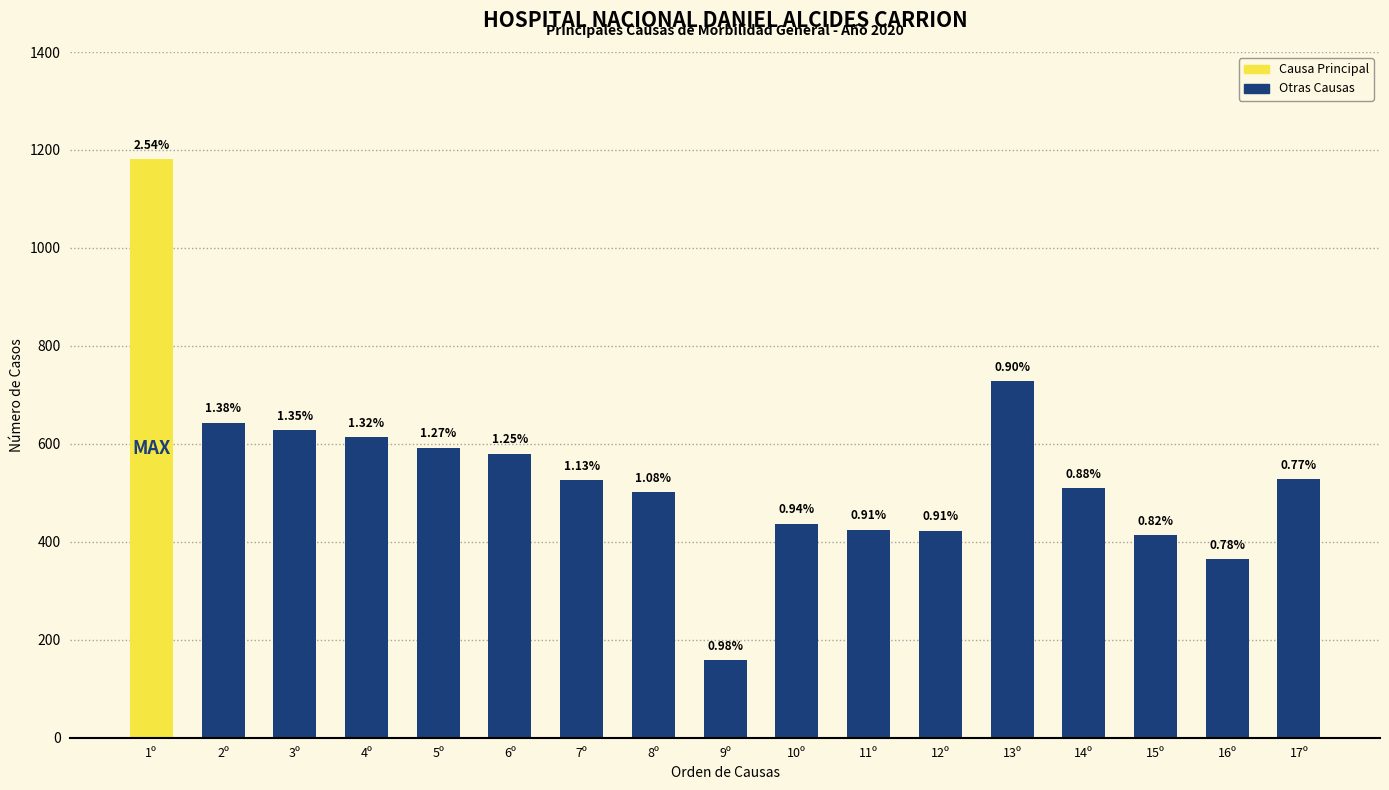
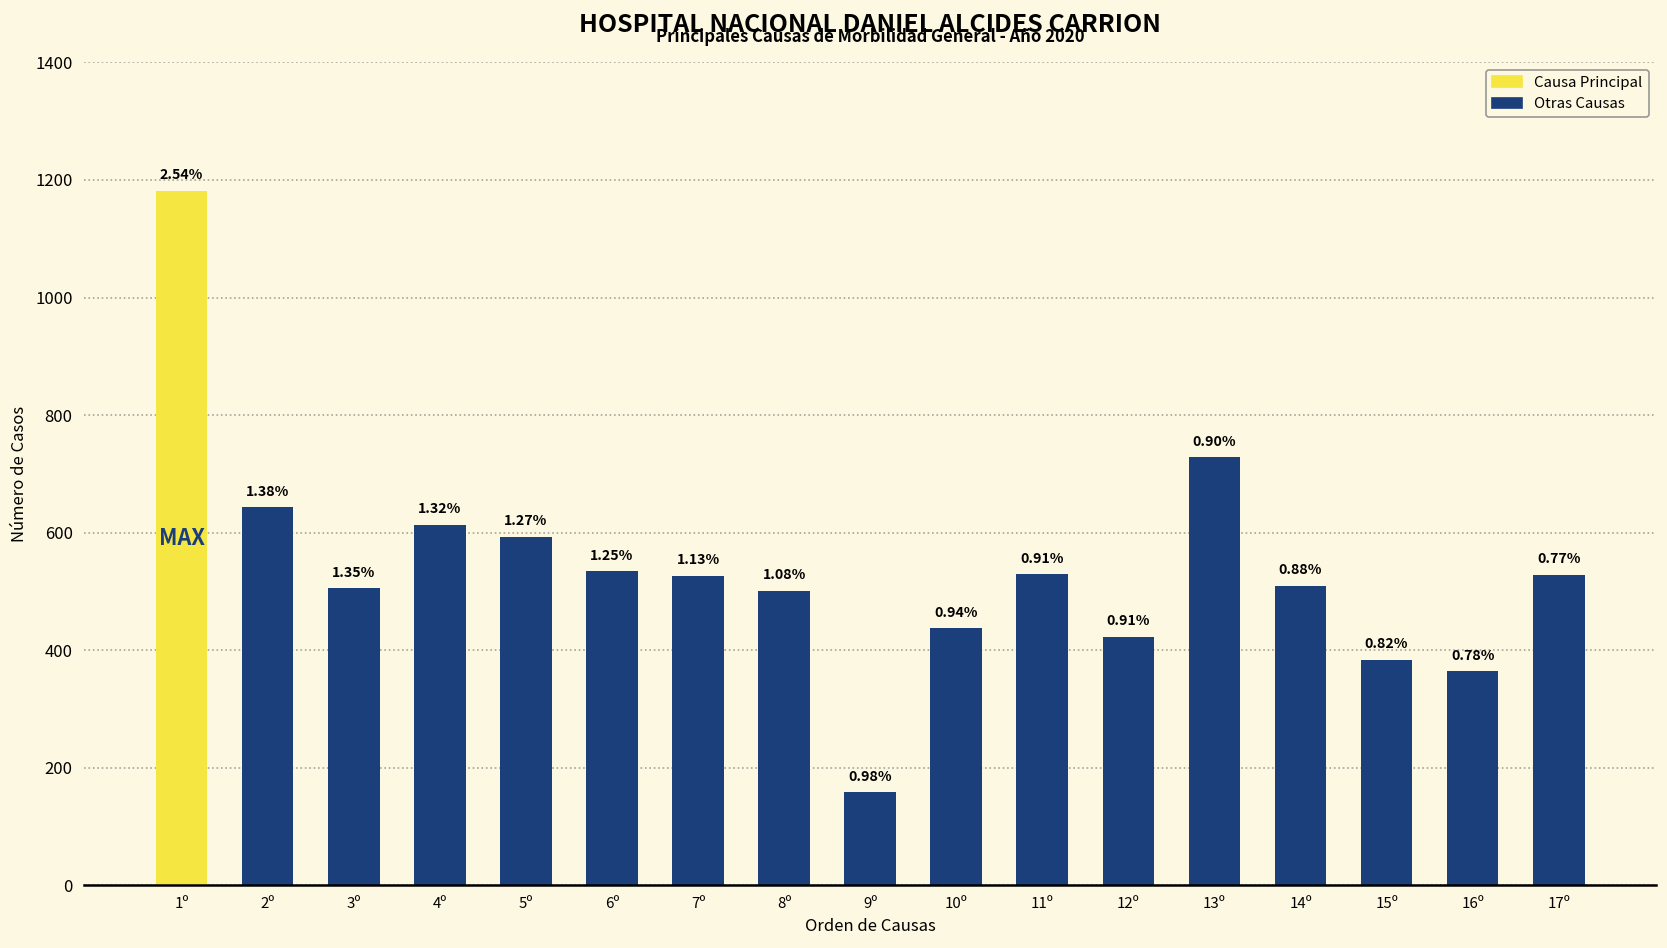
3º: 630 -> 510
6º: 580 -> 530
11º: 430 -> 530
15º: 410 -> 380
